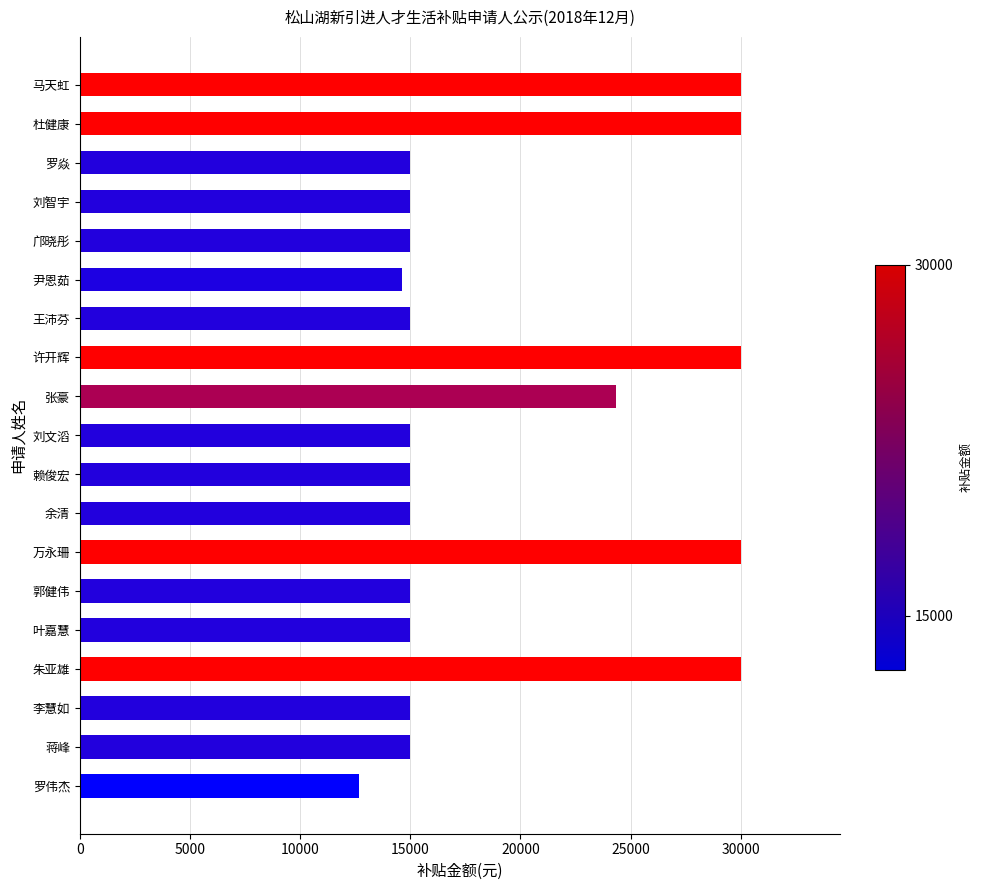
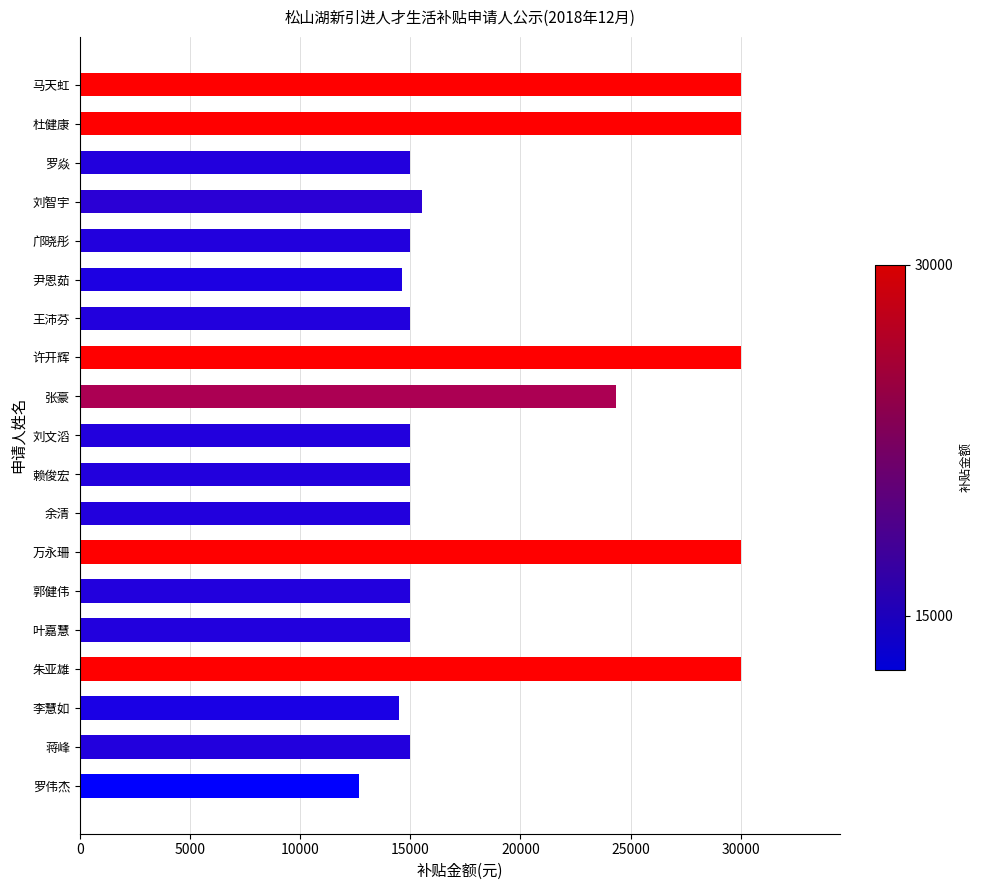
刘智宇: 15000 -> 15500
李慧如: 15000 -> 14500
